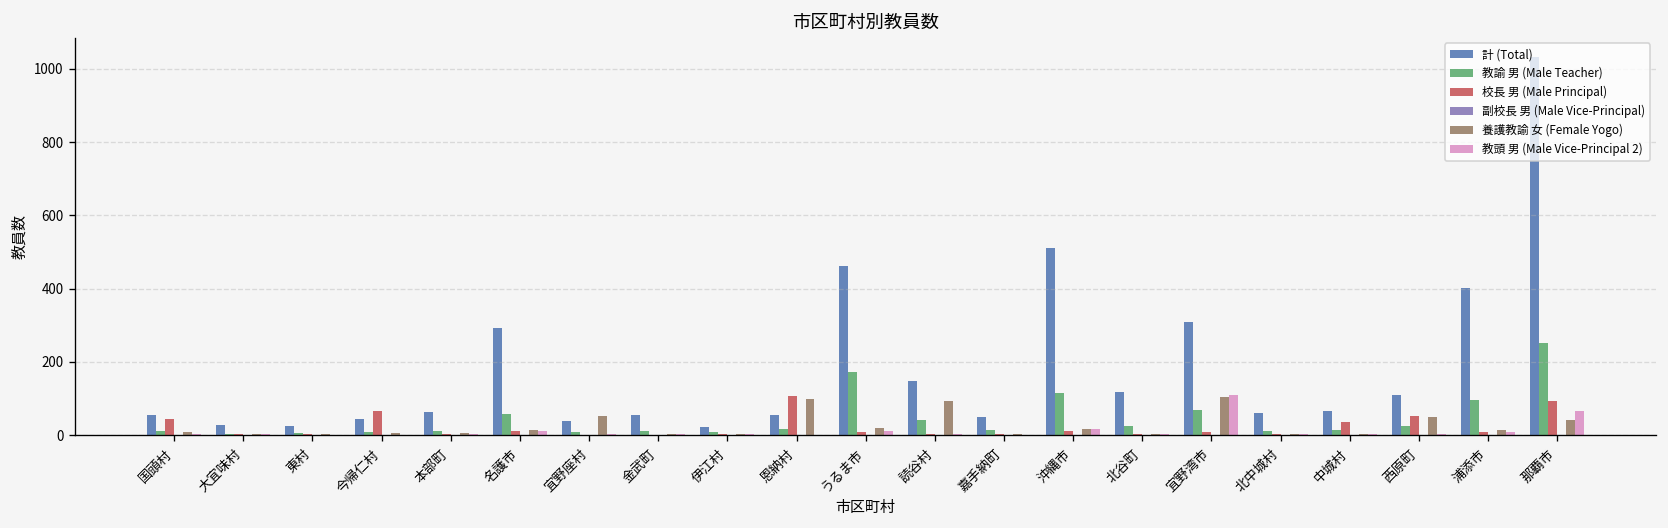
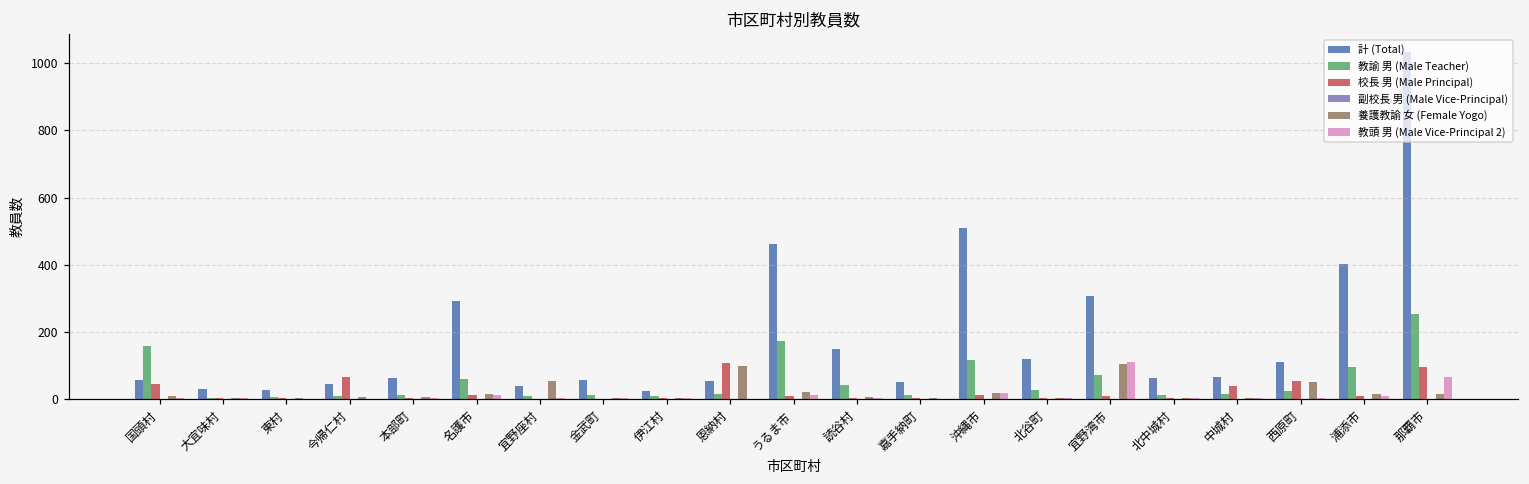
教諭 男 (Male Teacher), 国頭村: 10 -> 160
養護教諭 女 (Female Yogo), 読谷村: 90 -> 10
養護教諭 女 (Female Yogo), 那覇市: 40 -> 10
